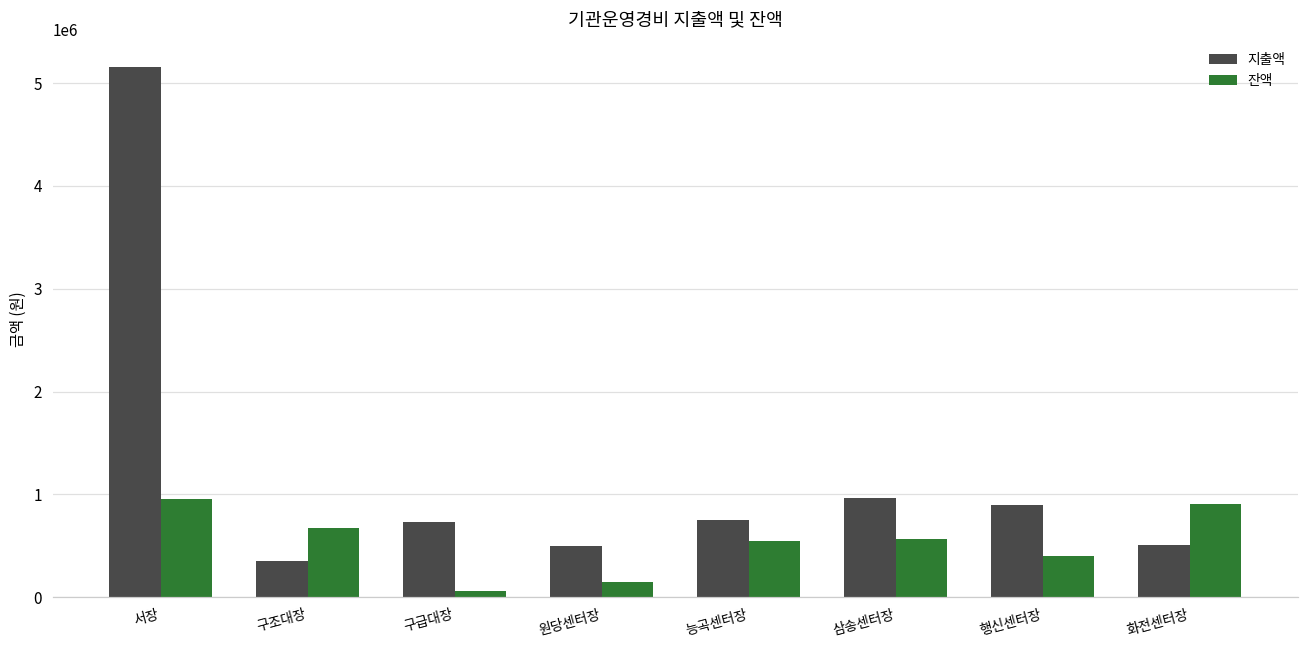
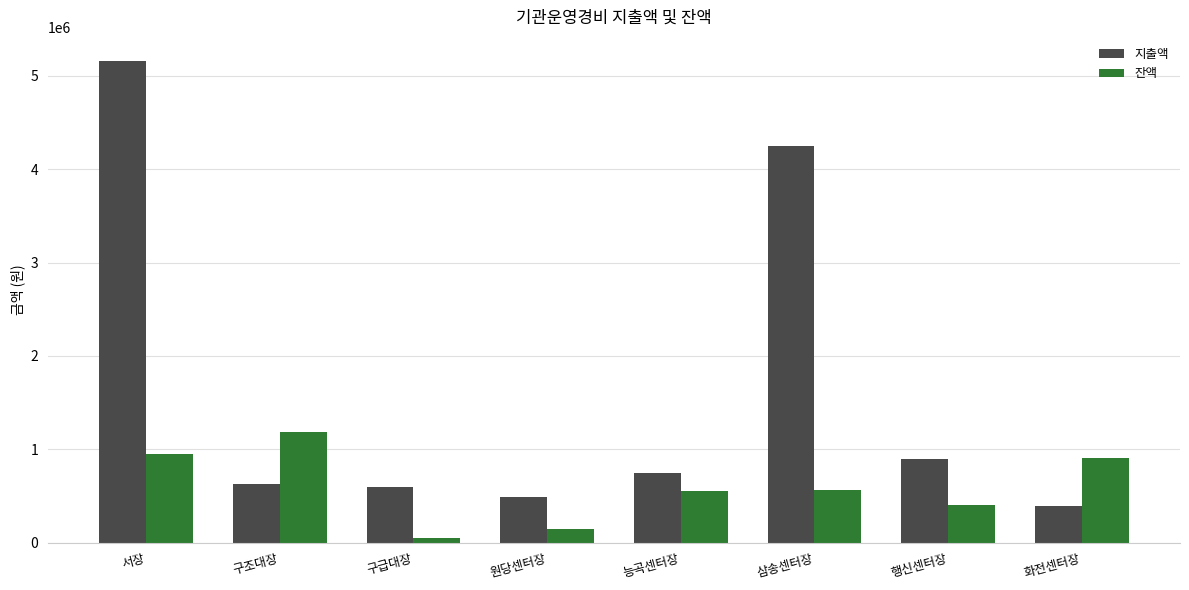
지출액, 구조대장: 400000 -> 600000
잔액, 구조대장: 700000 -> 1200000
지출액, 구급대장: 700000 -> 600000
지출액, 삼송센터장: 1000000 -> 4300000
지출액, 화전센터장: 500000 -> 400000
